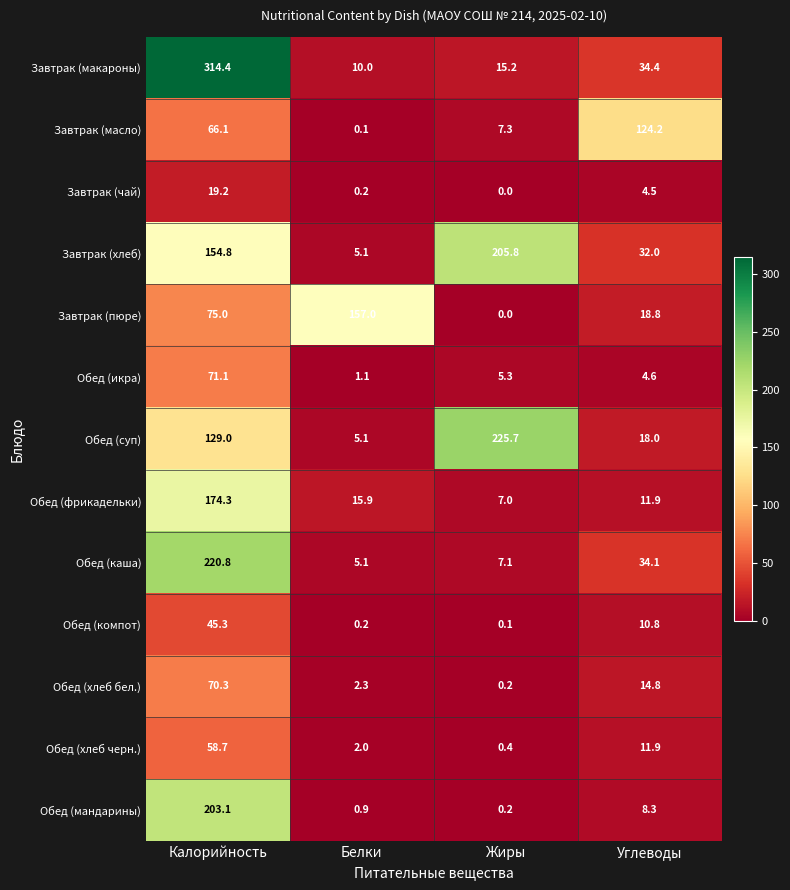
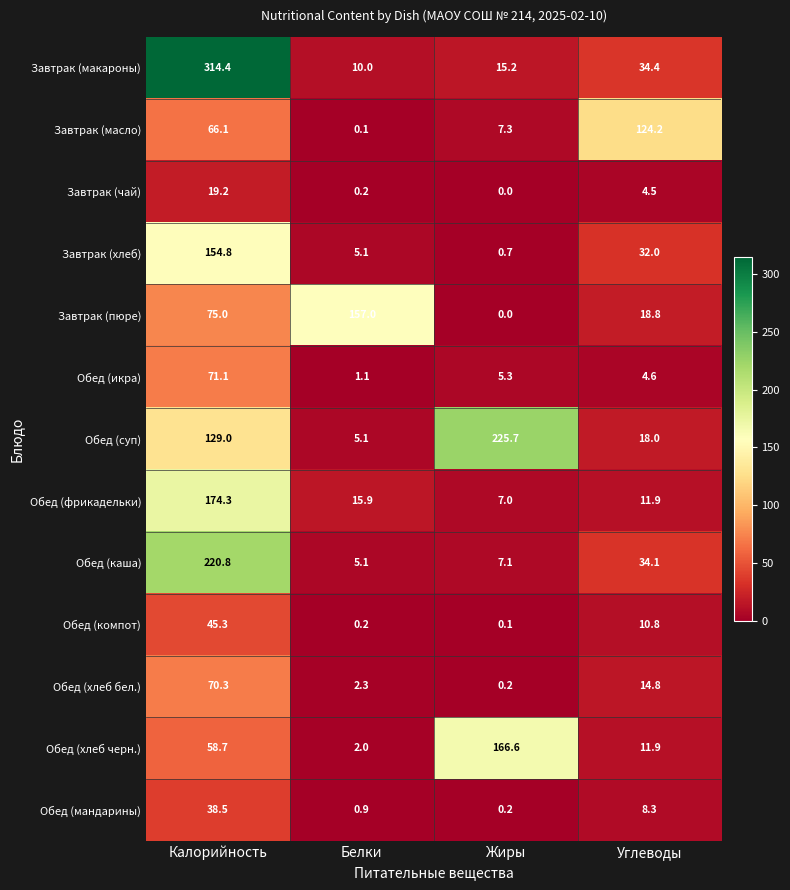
Завтрак (хлеб), Жиры: 205.8 -> 0.7
Обед (хлеб черн.), Жиры: 0.4 -> 166.6
Обед (мандарины), Калорийность: 203.1 -> 38.5
